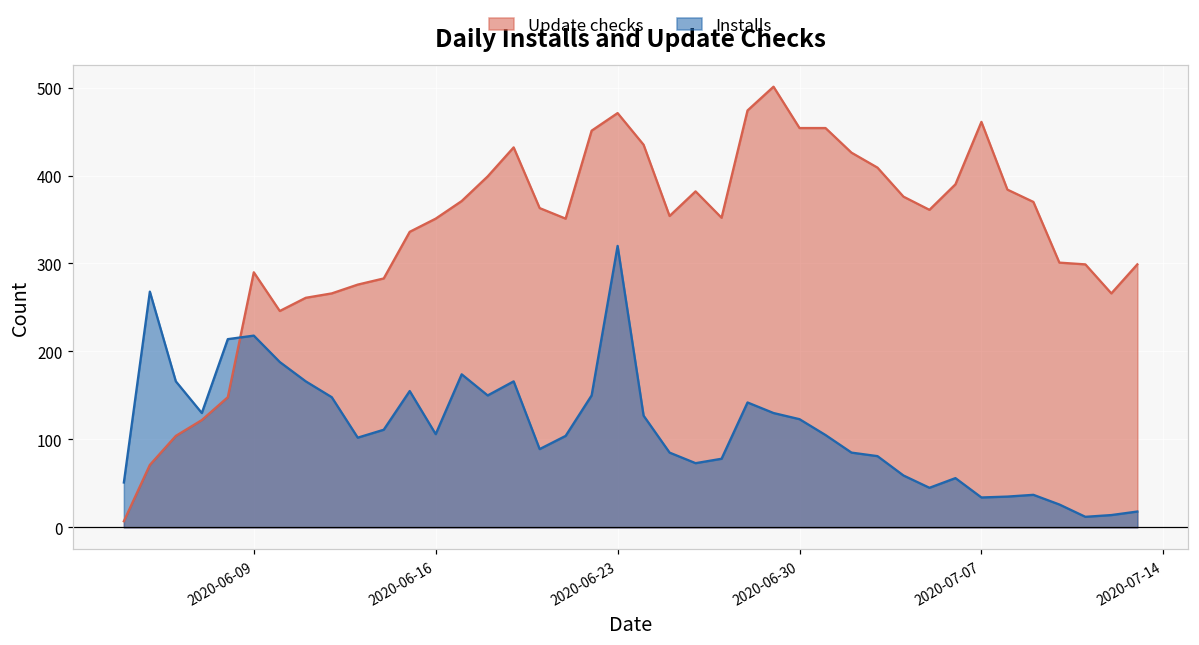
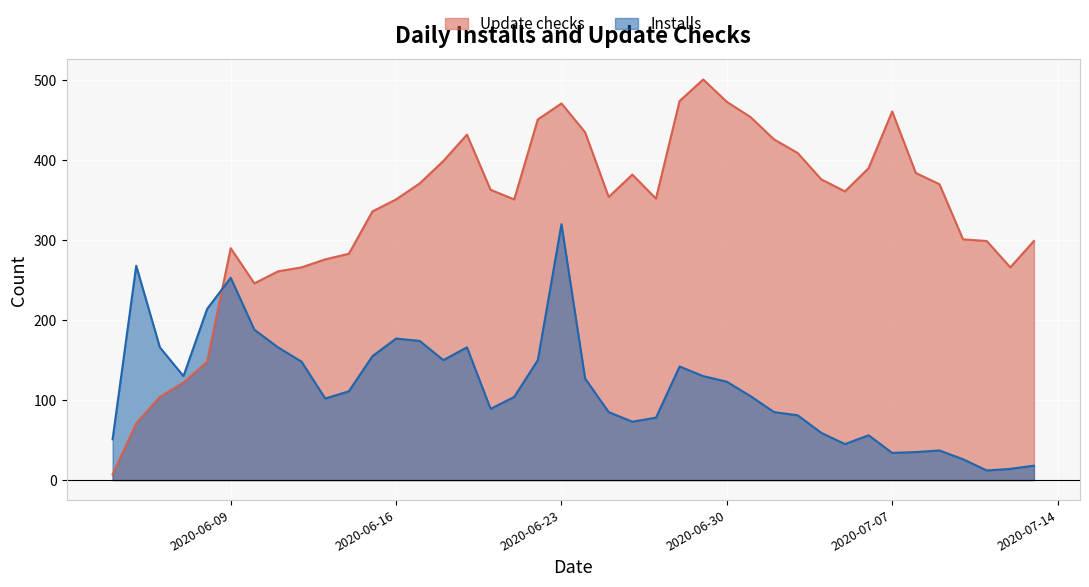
Installs, 2020-06-09: 220 -> 250
Installs, 2020-06-16: 110 -> 180
Update checks, 2020-06-30: 450 -> 470
